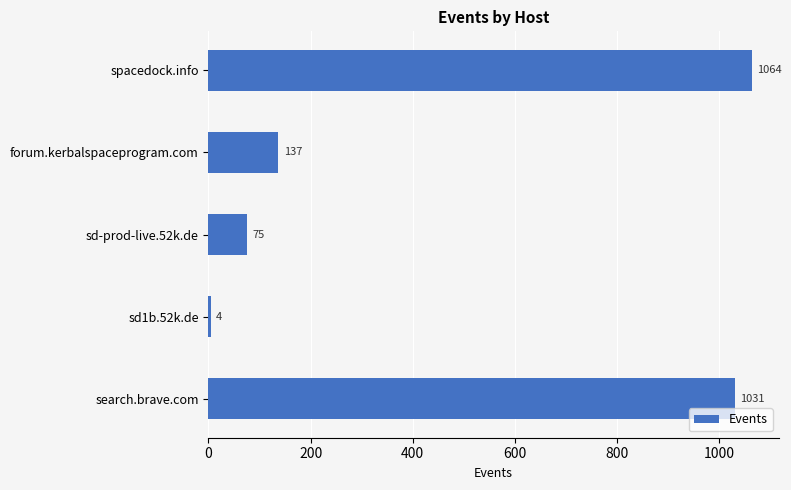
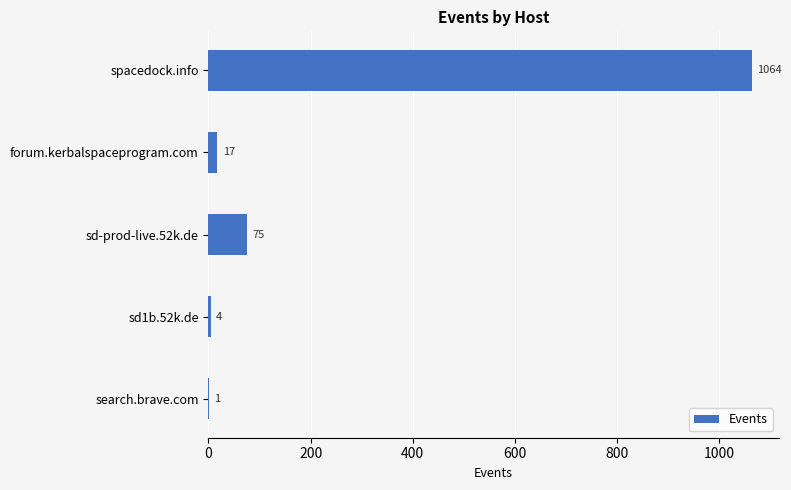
forum.kerbalspaceprogram.com: 137 -> 17
search.brave.com: 1031 -> 1
